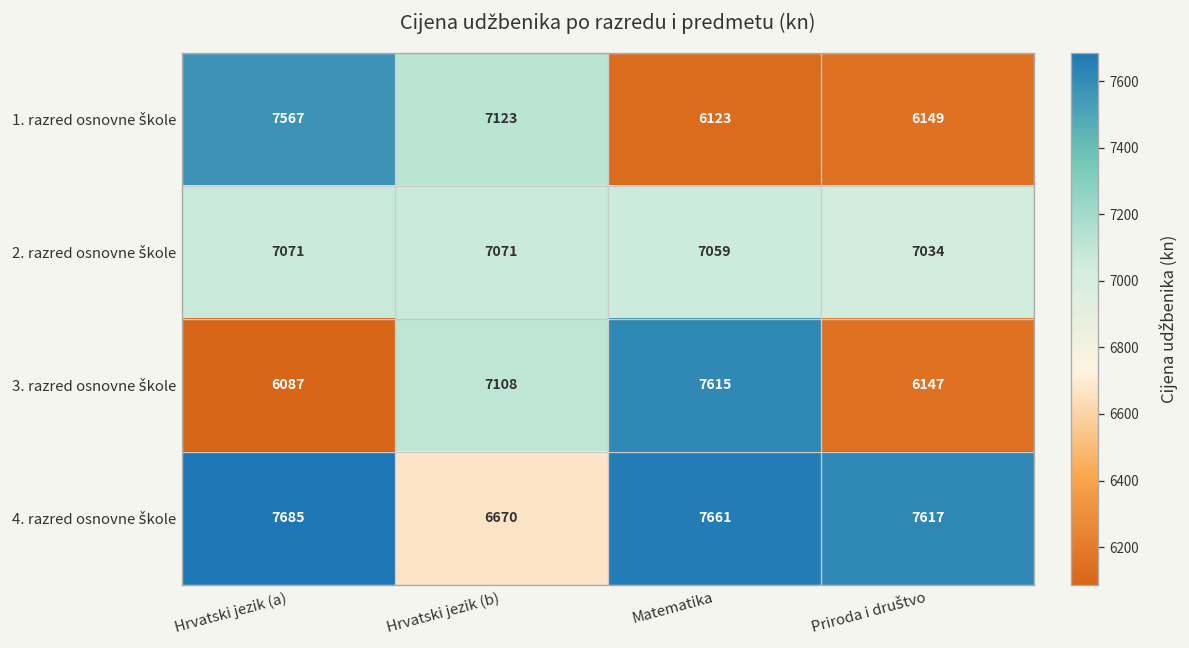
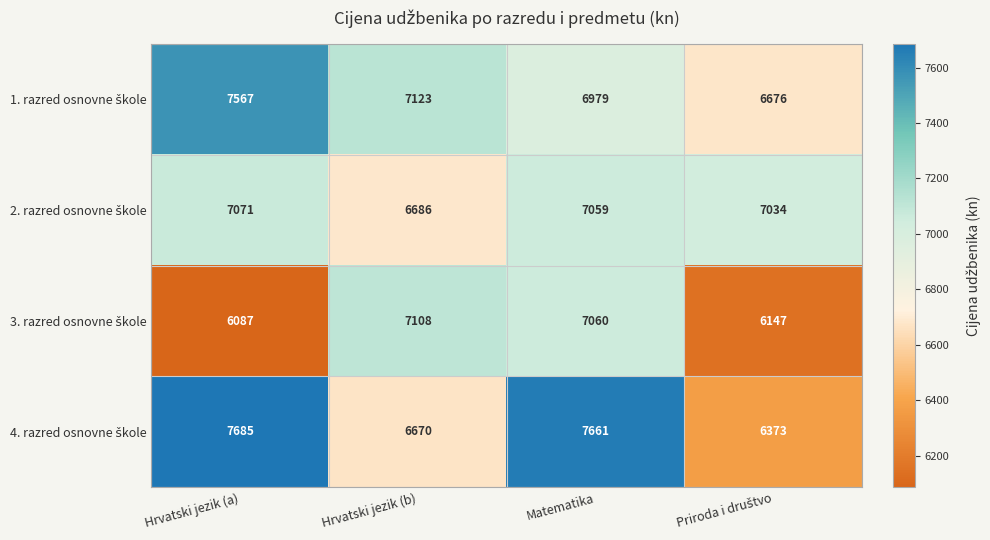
1. razred osnovne škole, Matematika: 6123 -> 6979
1. razred osnovne škole, Priroda i društvo: 6149 -> 6676
2. razred osnovne škole, Hrvatski jezik (b): 7071 -> 6686
3. razred osnovne škole, Matematika: 7615 -> 7060
4. razred osnovne škole, Priroda i društvo: 7617 -> 6373
